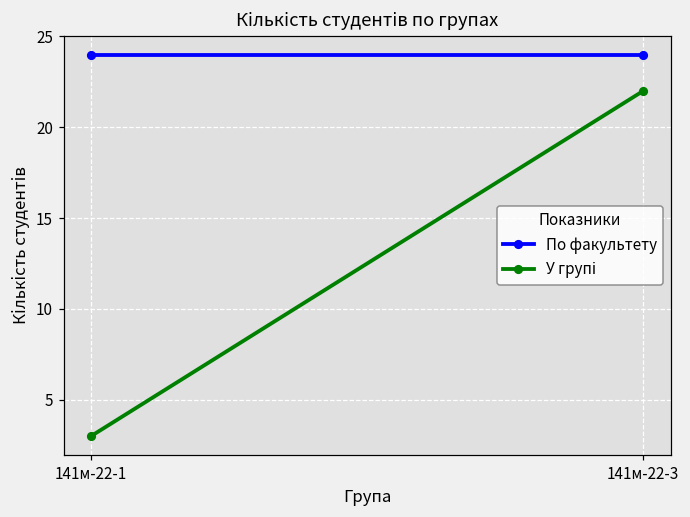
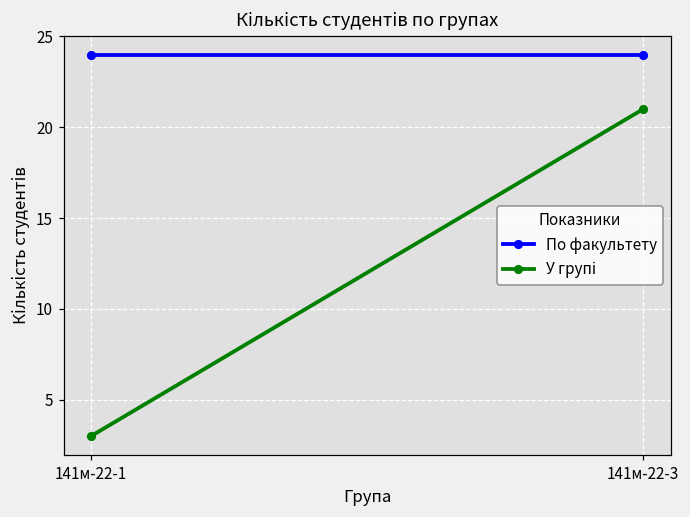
У групі, 141м-22-3: 22 -> 21
